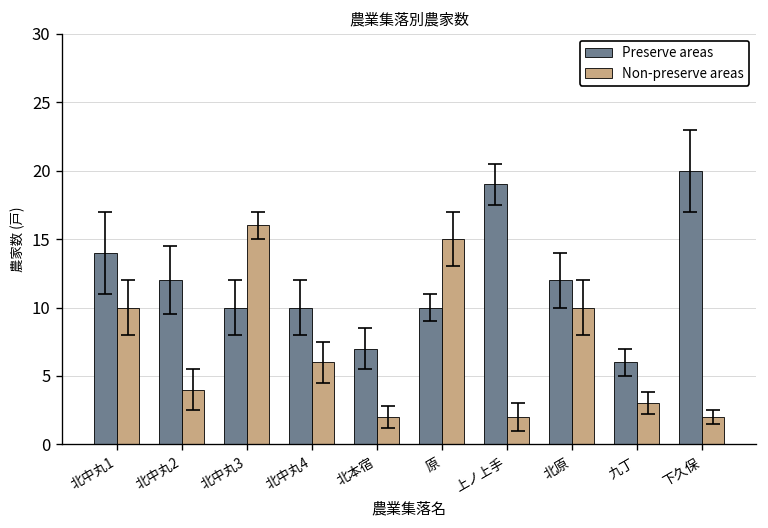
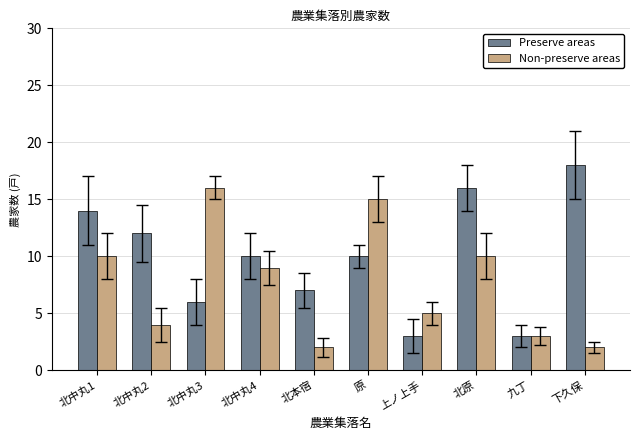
Preserve areas, 北中丸3: 10 -> 6
Non-preserve areas, 北中丸4: 6 -> 9
Preserve areas, 上ノ上手: 19 -> 3
Non-preserve areas, 上ノ上手: 2 -> 5
Preserve areas, 北原: 12 -> 16
Preserve areas, 九丁: 6 -> 3
Preserve areas, 下久保: 20 -> 18
